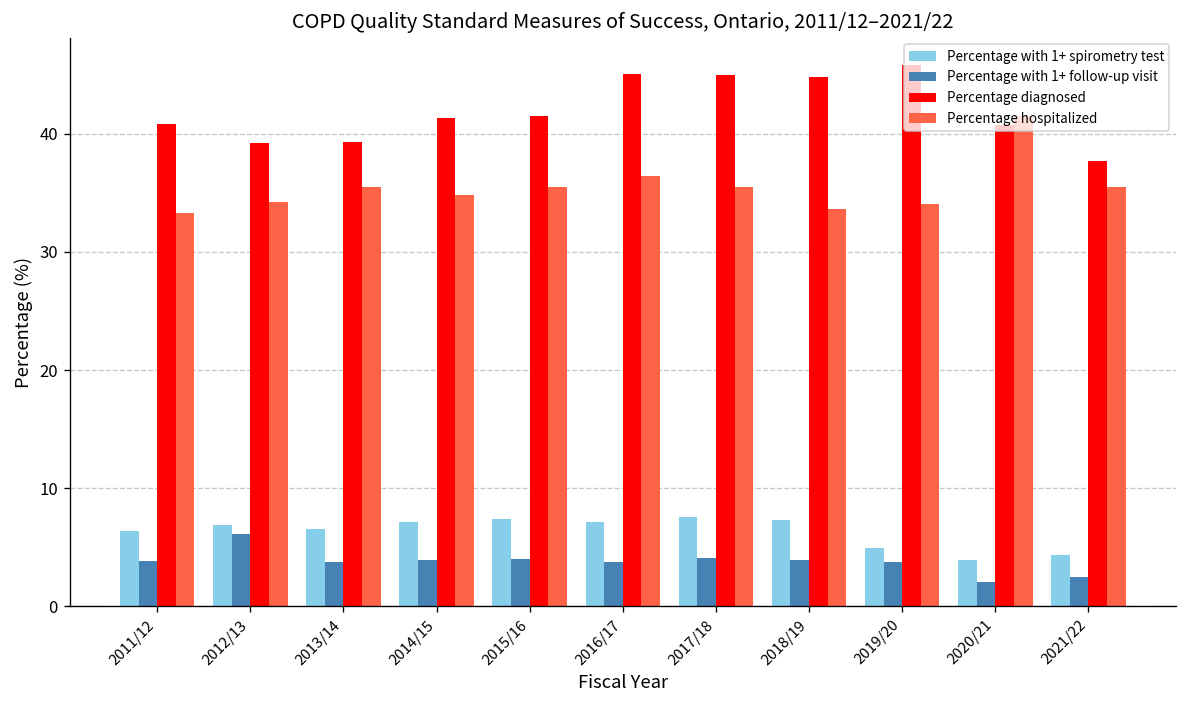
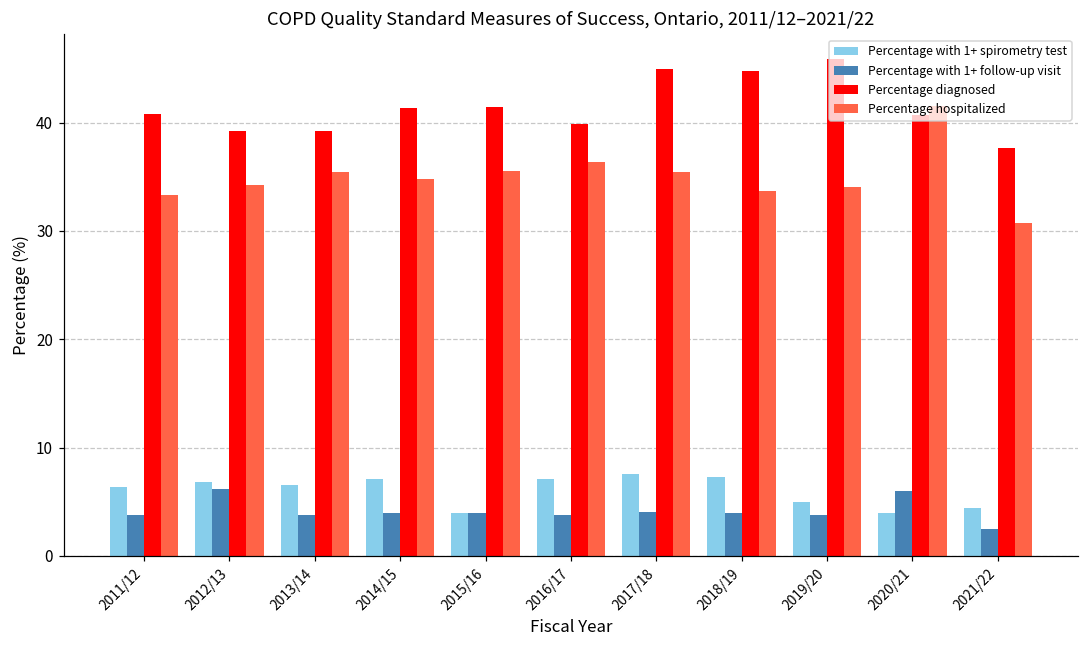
Percentage with 1+ spirometry test, 2015/16: 7 -> 4
Percentage diagnosed, 2016/17: 45 -> 40
Percentage with 1+ follow-up visit, 2020/21: 2 -> 6
Percentage hospitalized, 2021/22: 35 -> 31
